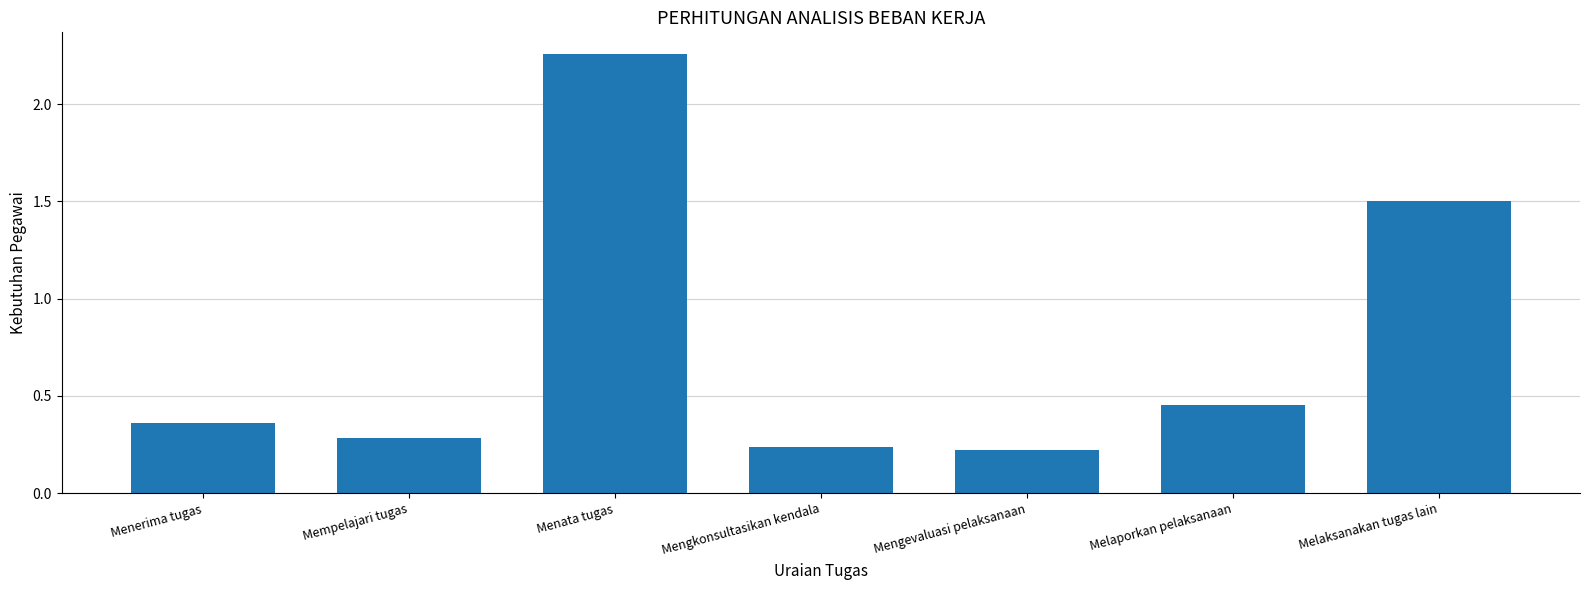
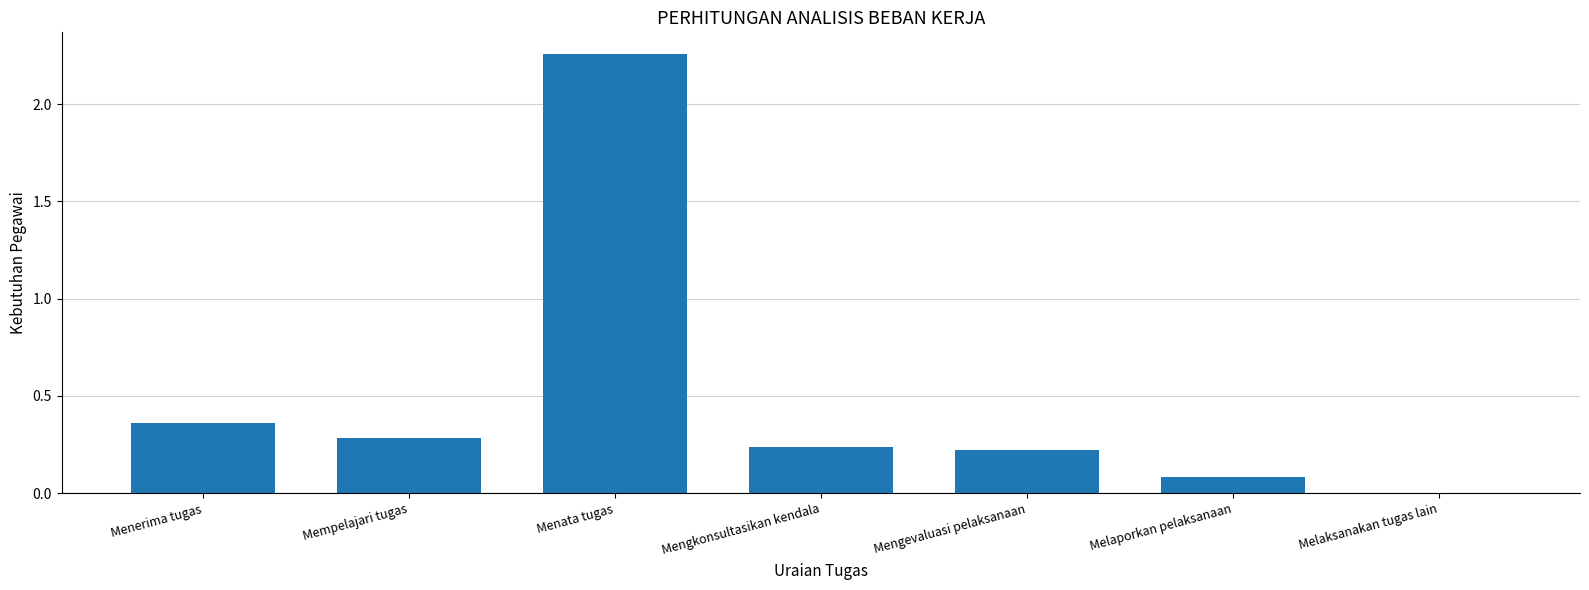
Melaporkan pelaksanaan: 0.45 -> 0.08
Melaksanakan tugas lain: 1.5 -> 0.0
